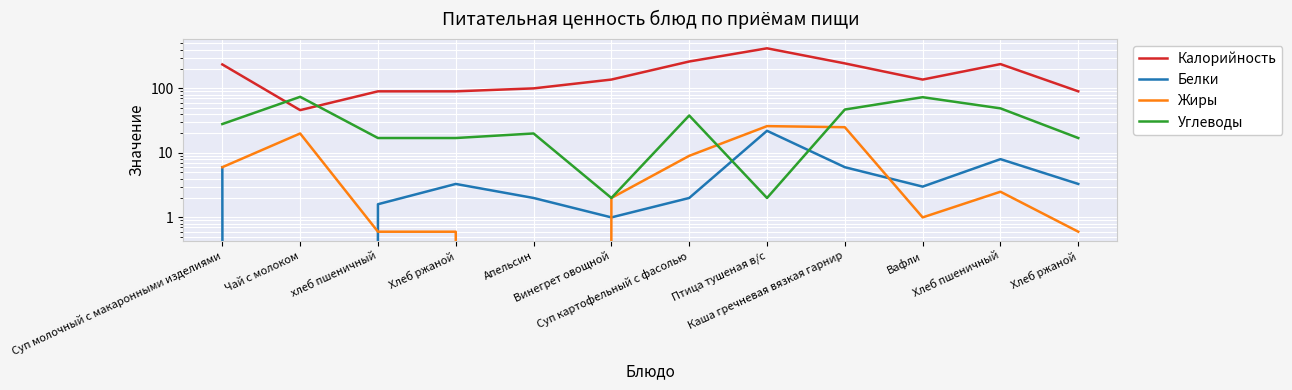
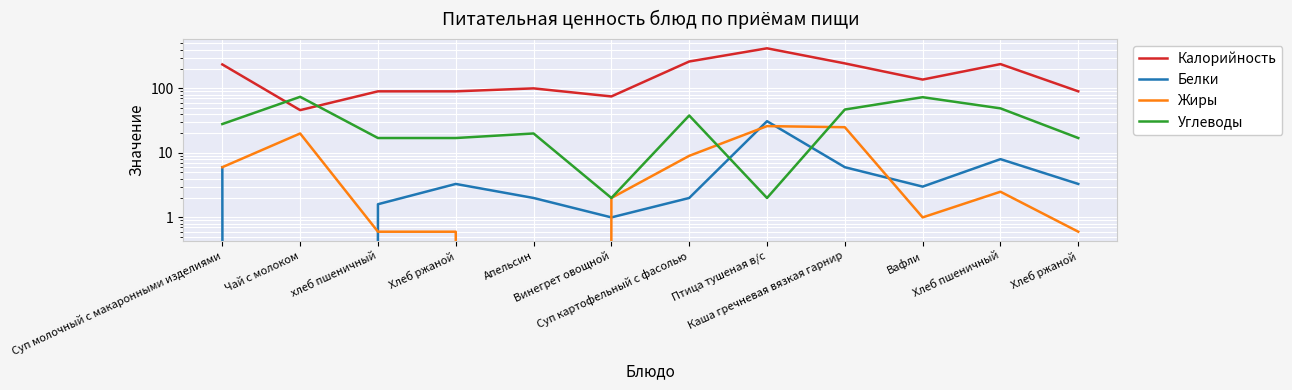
Калорийность, Винегрет овощной: 140 -> 80
Белки, Птица тушеная в/с: 22 -> 30
